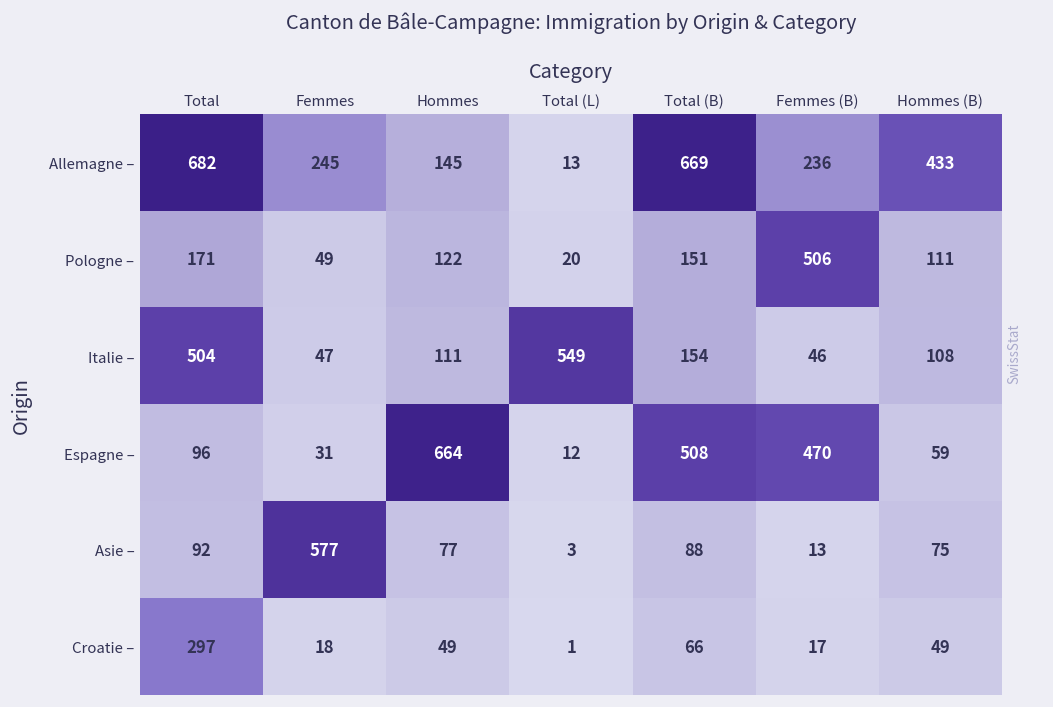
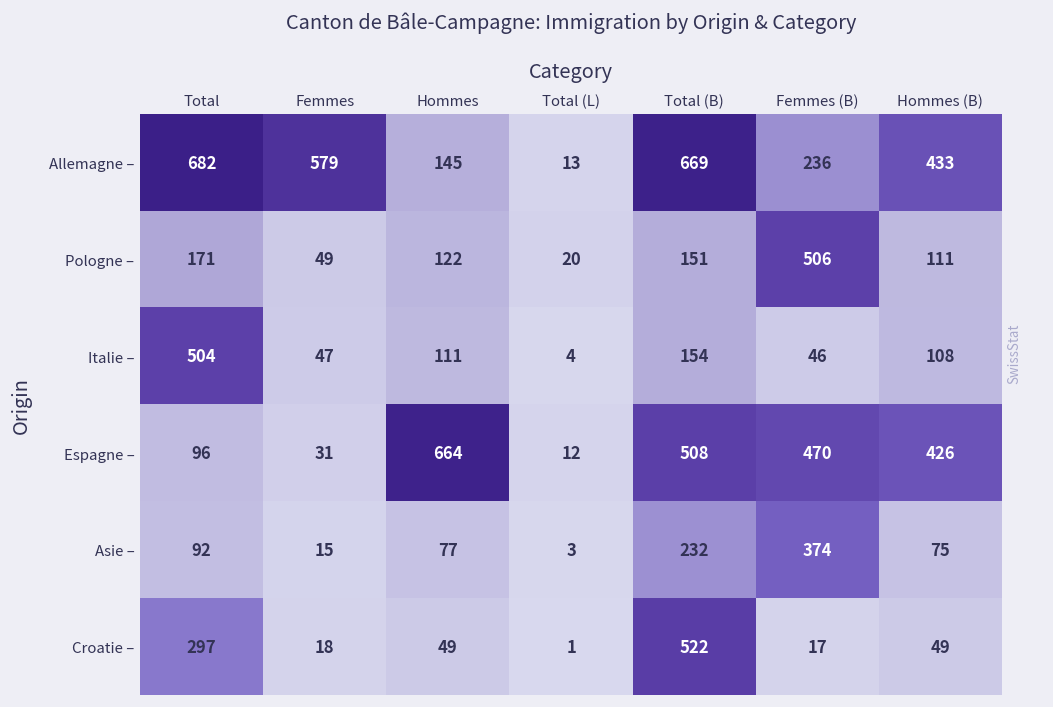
Allemagne –, Femmes: 245 -> 579
Italie –, Total (L): 549 -> 4
Espagne –, Hommes (B): 59 -> 426
Asie –, Femmes: 577 -> 15
Asie –, Total (B): 88 -> 232
Asie –, Femmes (B): 13 -> 374
Croatie –, Total (B): 66 -> 522
